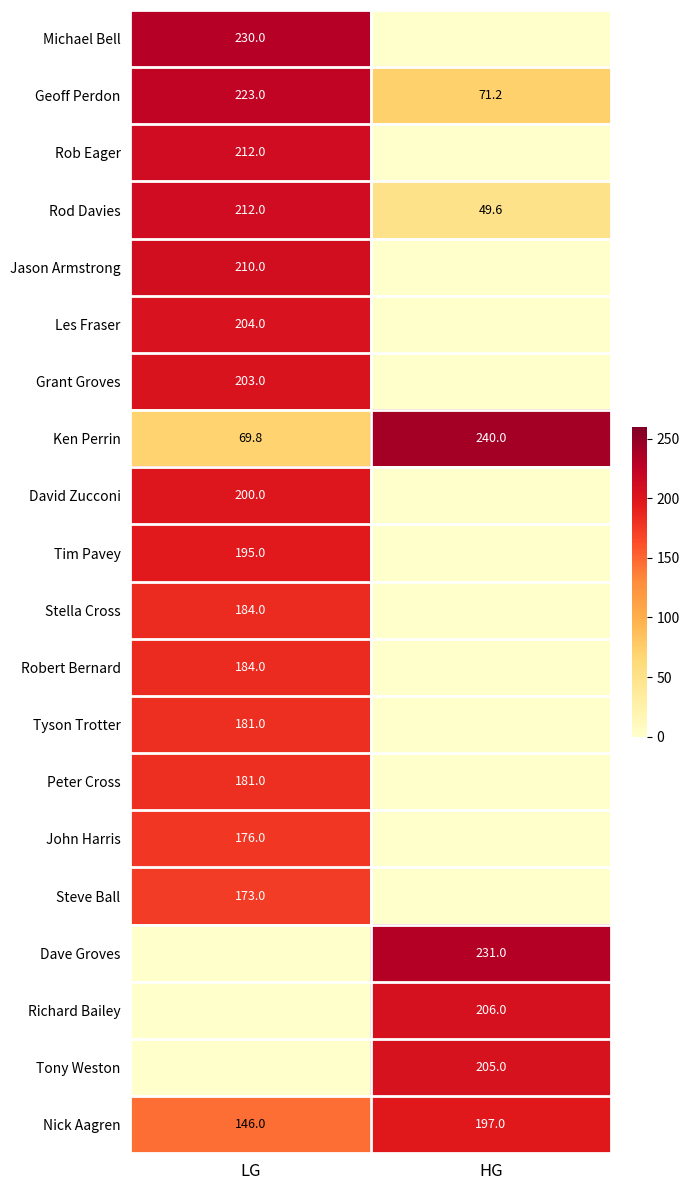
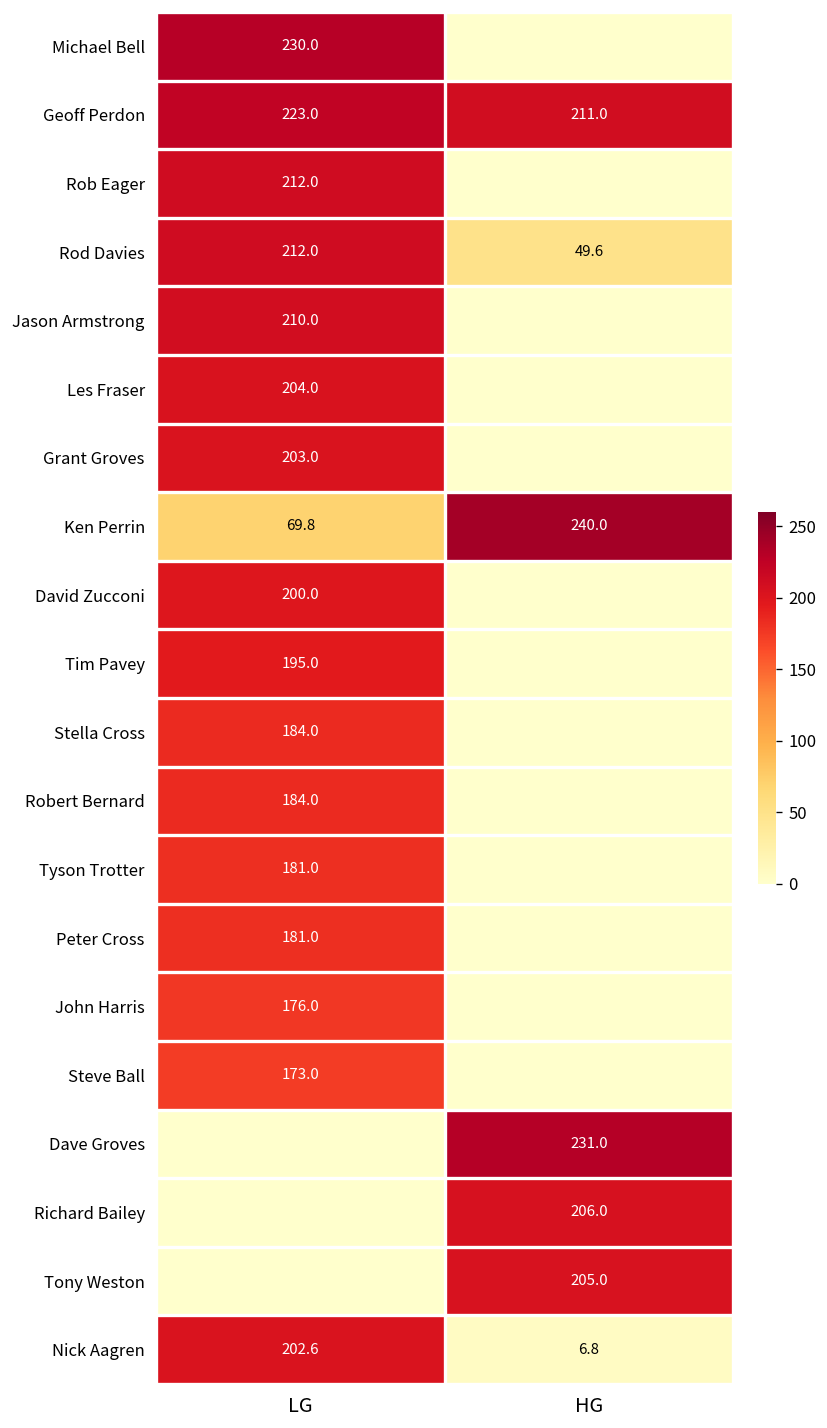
Geoff Perdon, HG: 71.2 -> 211.0
Nick Aagren, LG: 146.0 -> 202.6
Nick Aagren, HG: 197.0 -> 6.8
